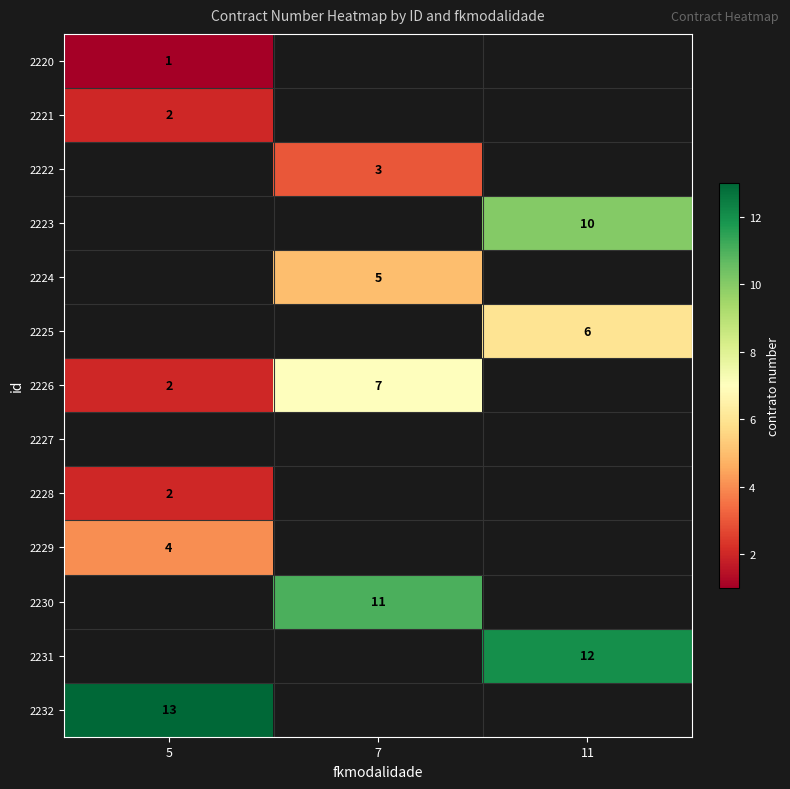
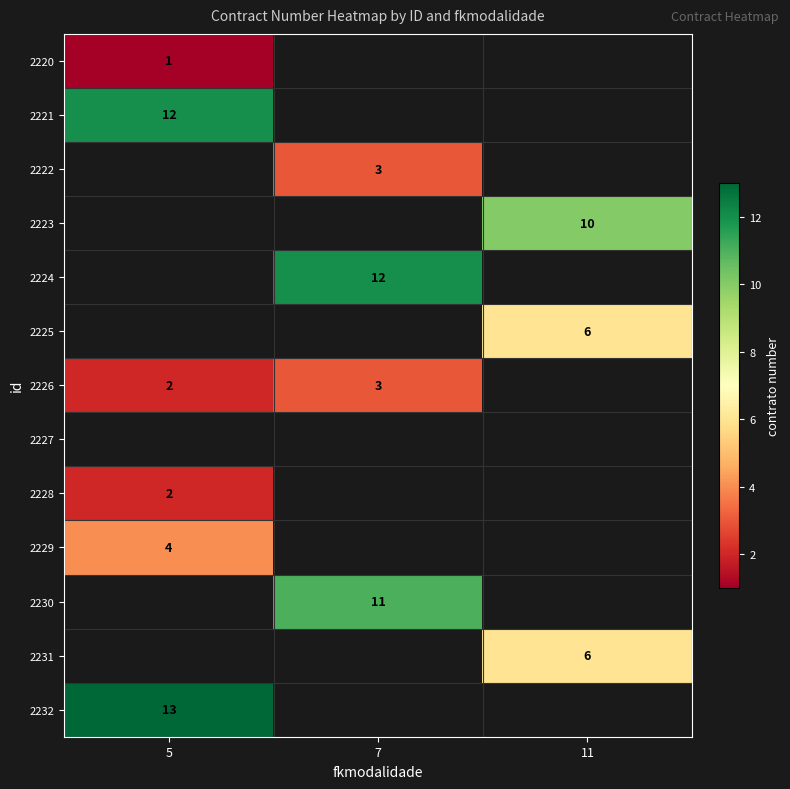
2221, 5: 2 -> 12
2224, 7: 5 -> 12
2226, 7: 7 -> 3
2231, 11: 12 -> 6
